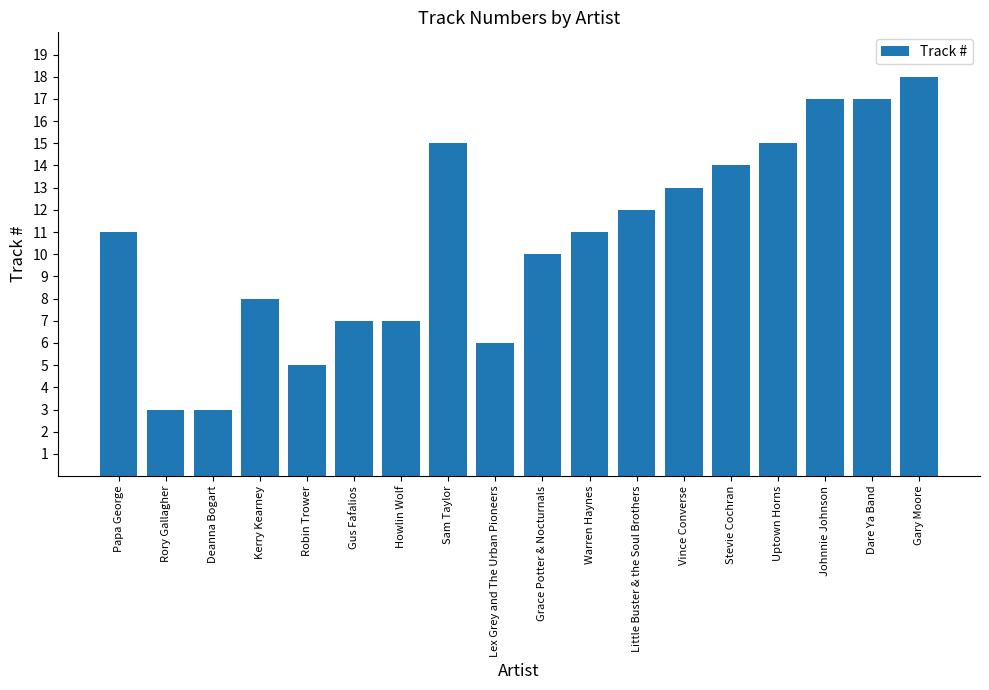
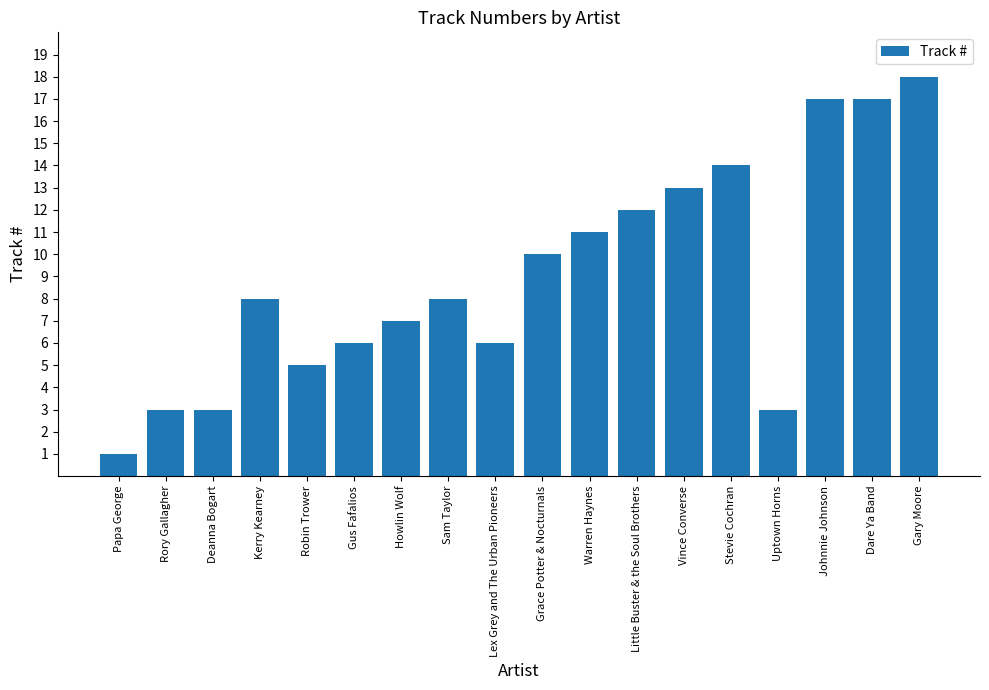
Papa George: 11 -> 1
Gus Fafalios: 7 -> 6
Sam Taylor: 15 -> 8
Uptown Horns: 15 -> 3
